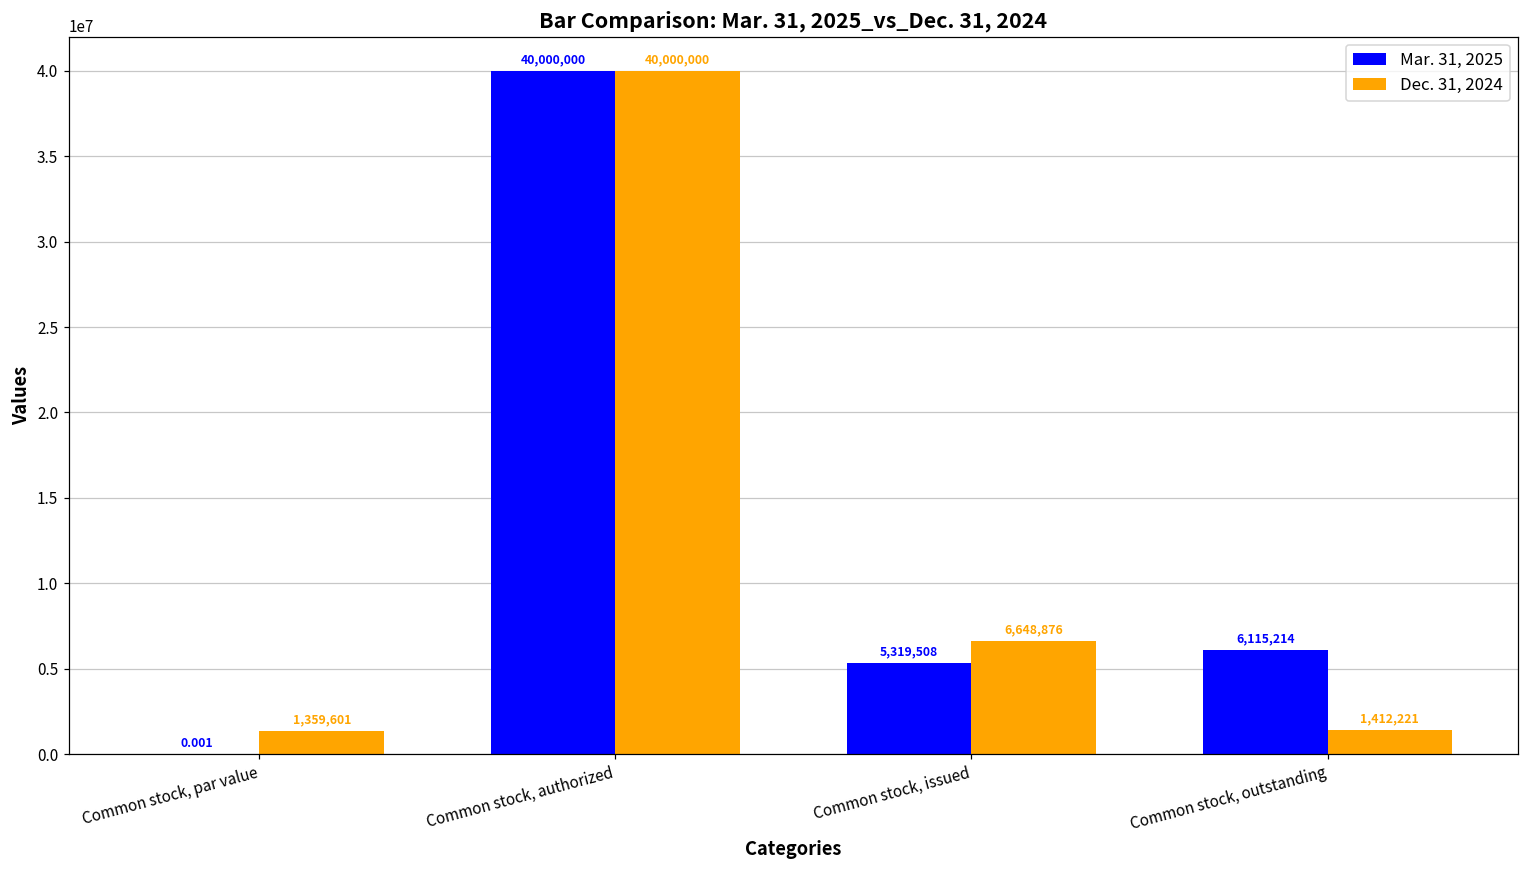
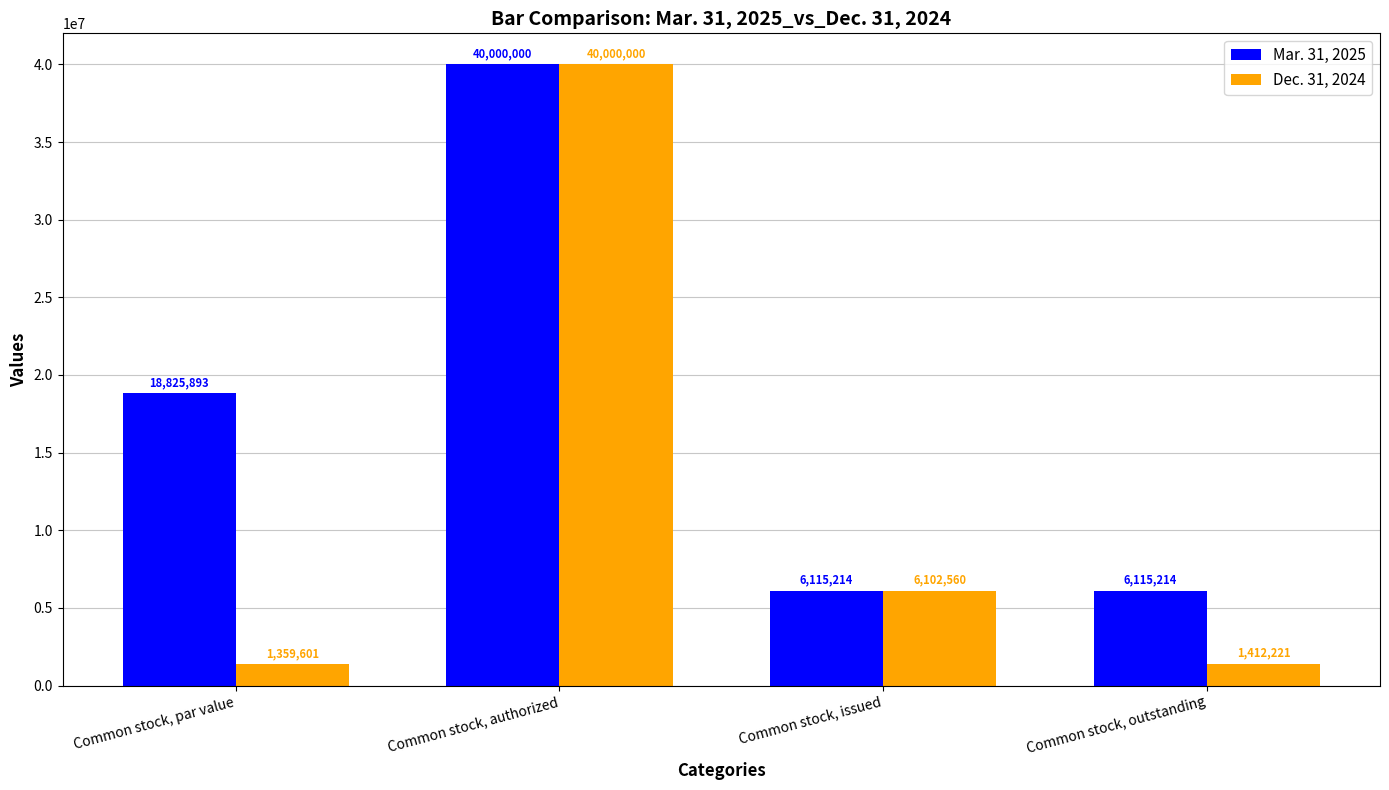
Mar. 31, 2025, Common stock, par value: 0.001 -> 18,825,893
Mar. 31, 2025, Common stock, issued: 5,319,508 -> 6,115,214
Dec. 31, 2024, Common stock, issued: 6,648,876 -> 6,102,560
